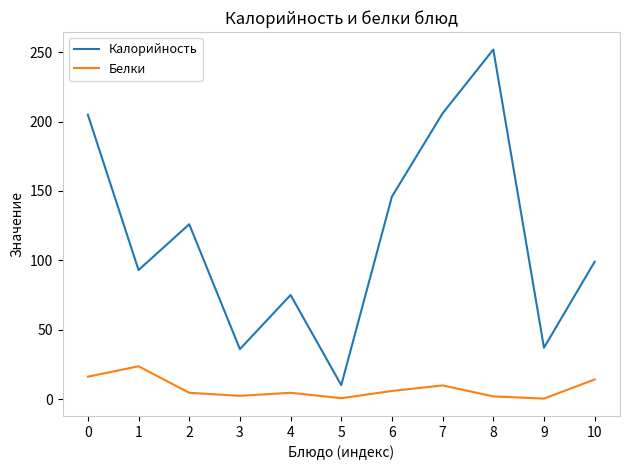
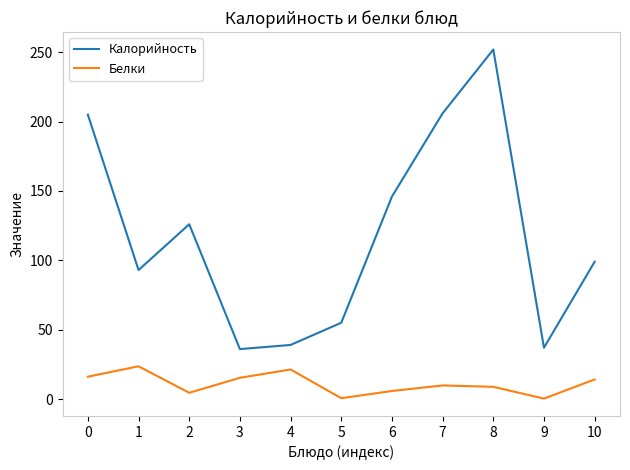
Белки, 3: 2 -> 15
Калорийность, 4: 75 -> 39
Белки, 4: 5 -> 21
Калорийность, 5: 10 -> 55
Белки, 8: 2 -> 9
